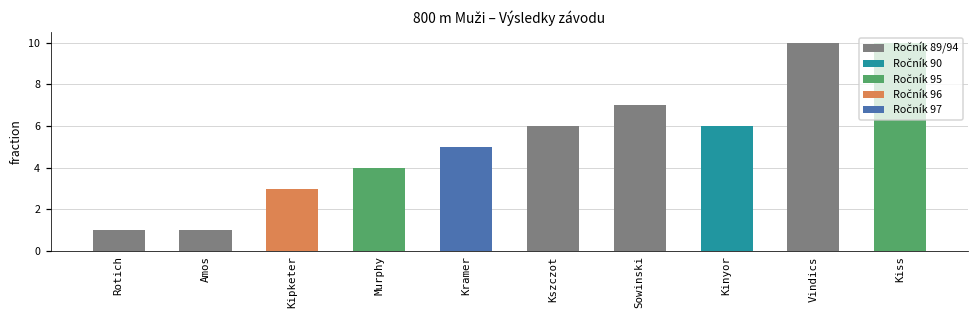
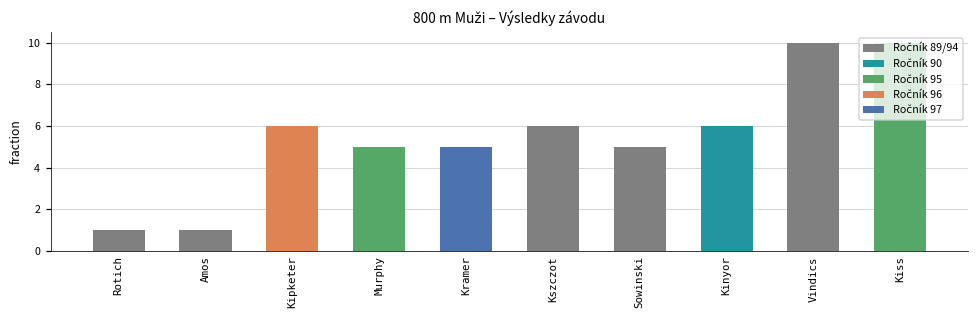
Kipketer: 3 -> 6
Murphy: 4 -> 5
Sowinski: 7 -> 5
